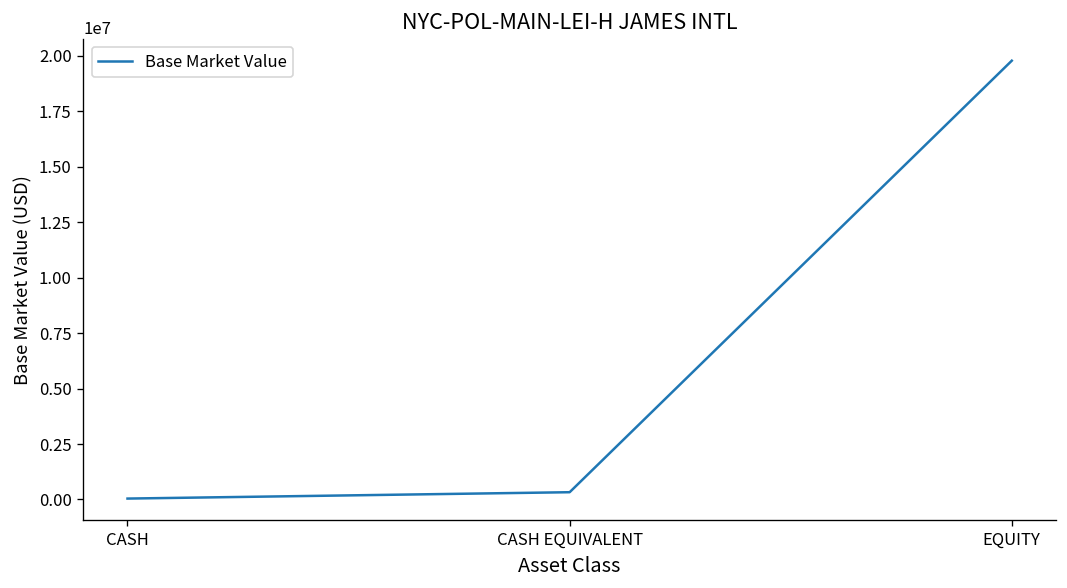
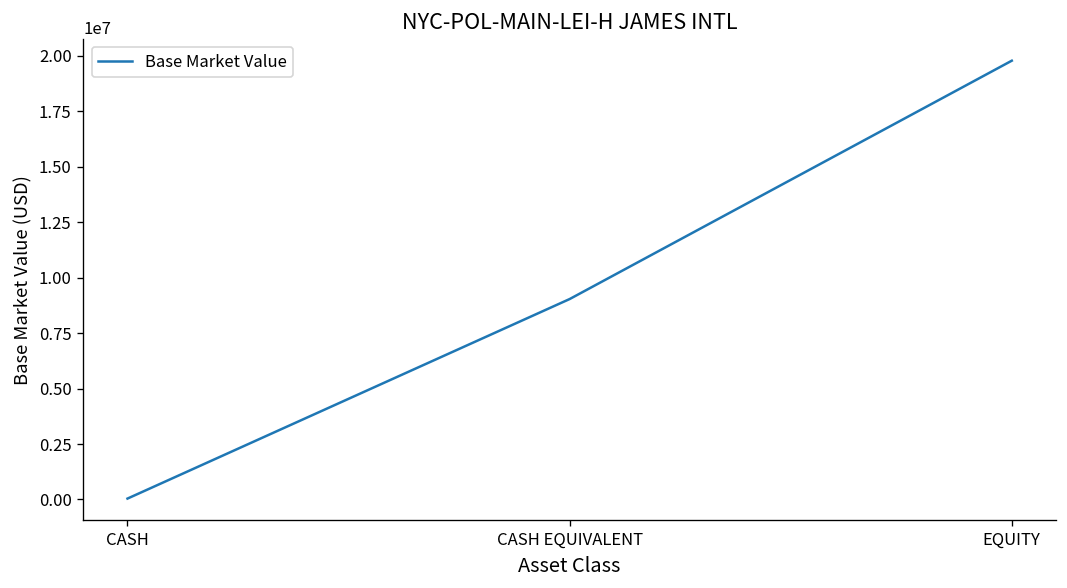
CASH EQUIVALENT: 300000 -> 9000000
